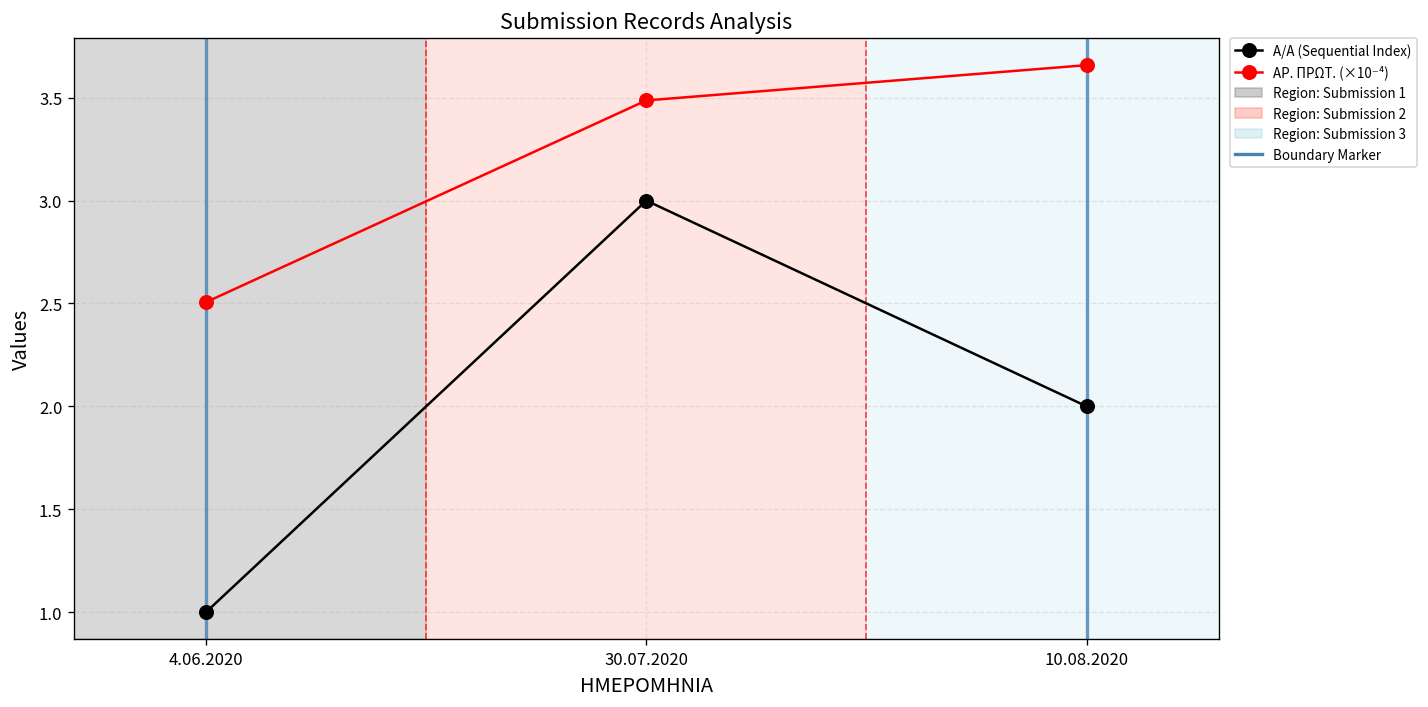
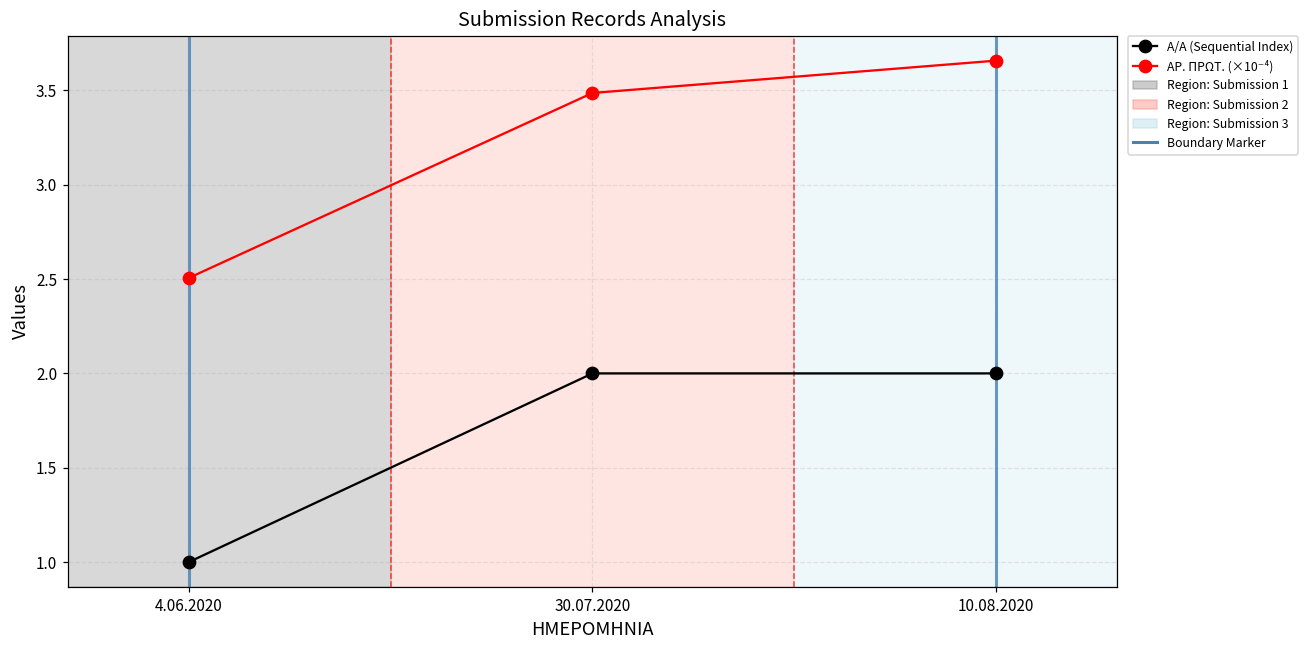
A/A (Sequential Index), 30.07.2020: 3 -> 2
